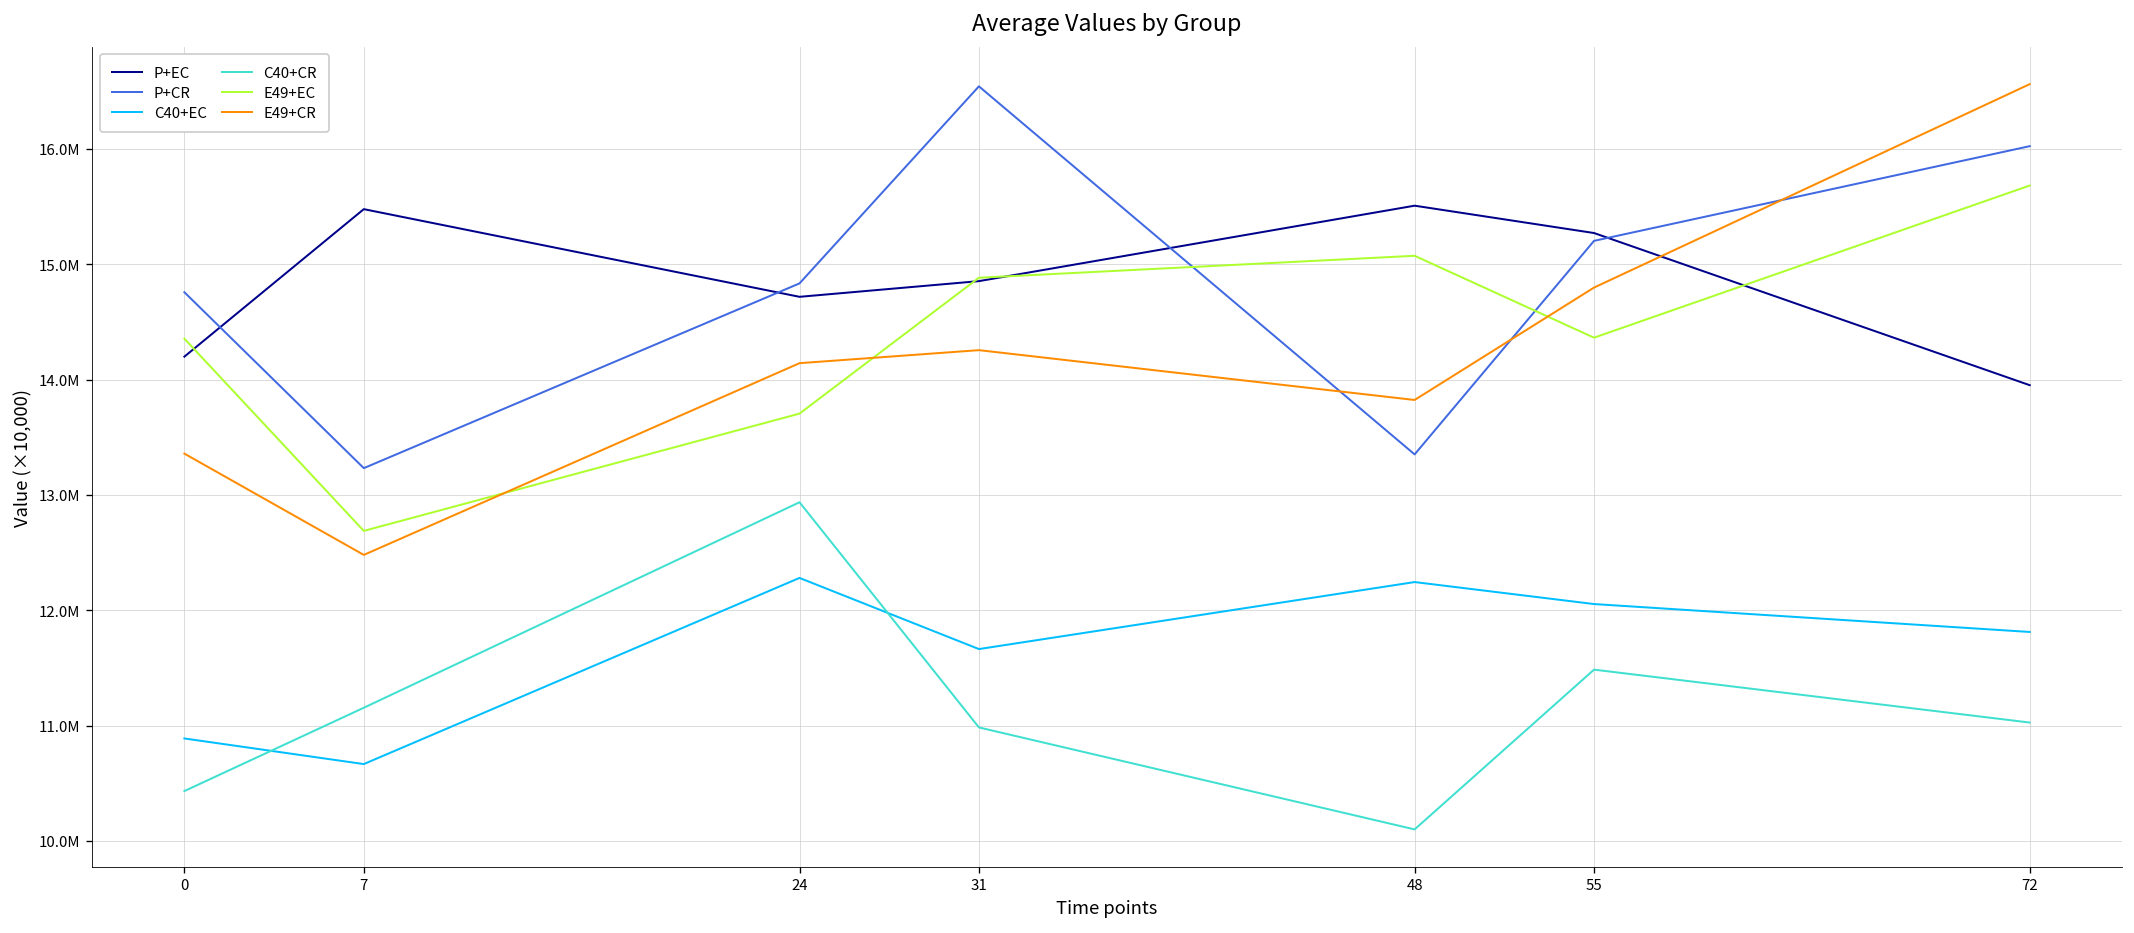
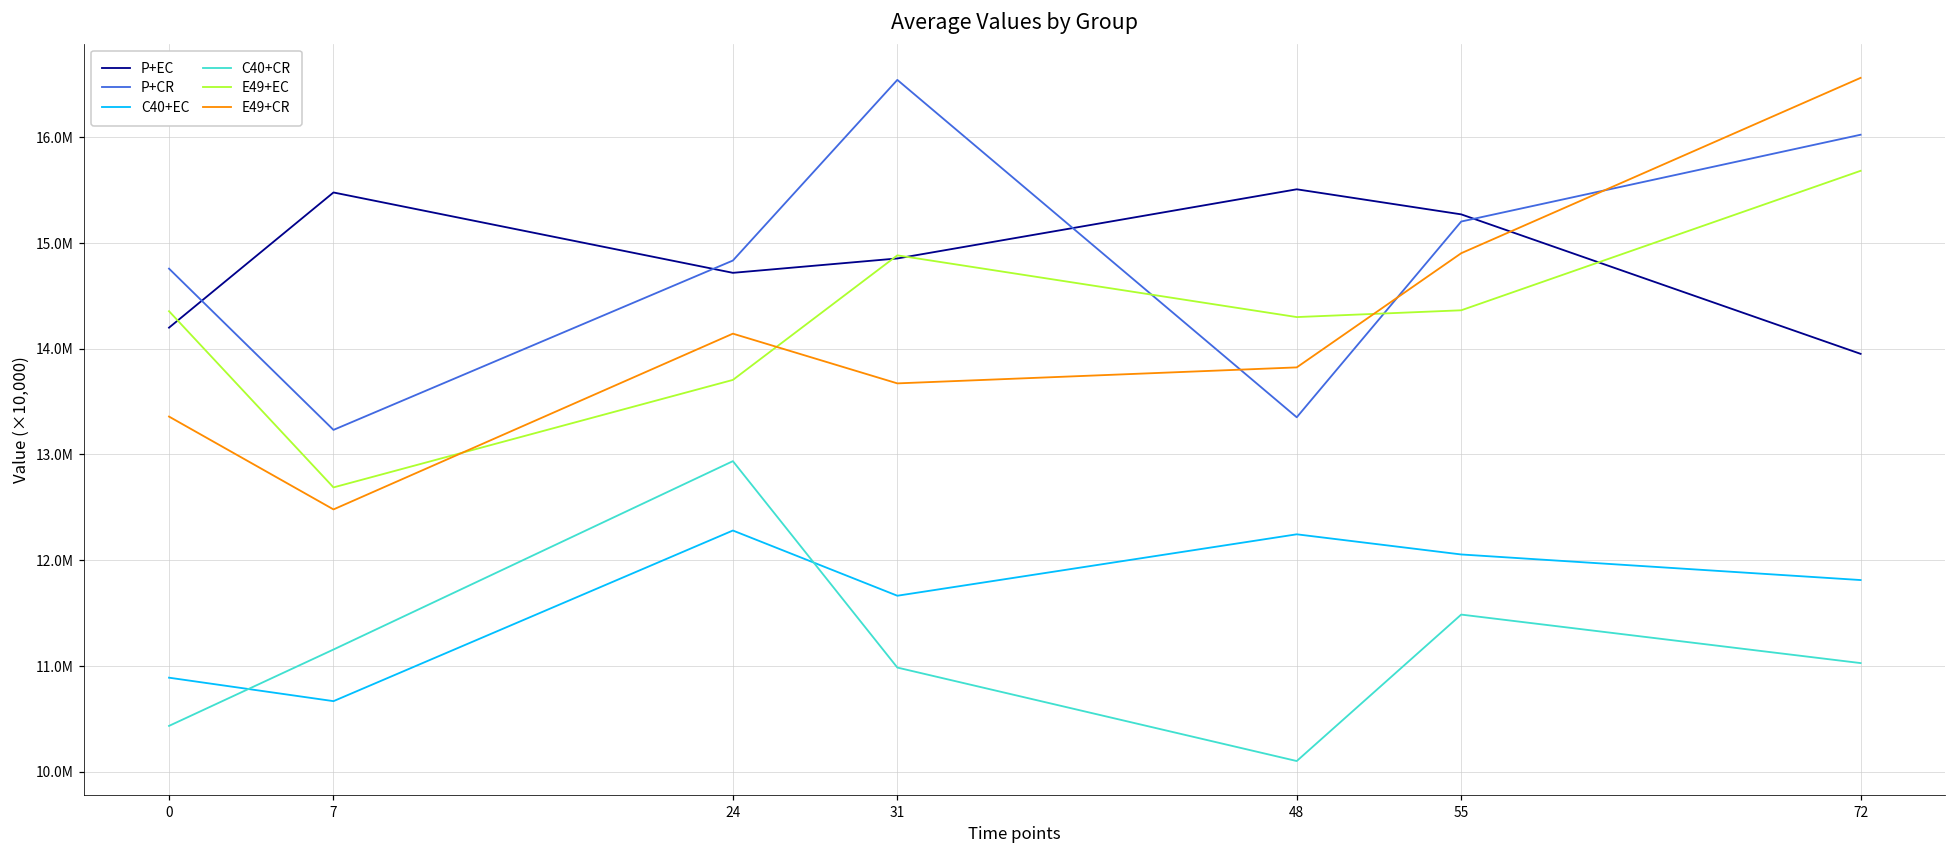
E49+CR, 31: 14300000 -> 13700000
E49+EC, 48: 15100000 -> 14300000
E49+CR, 55: 14800000 -> 14900000
